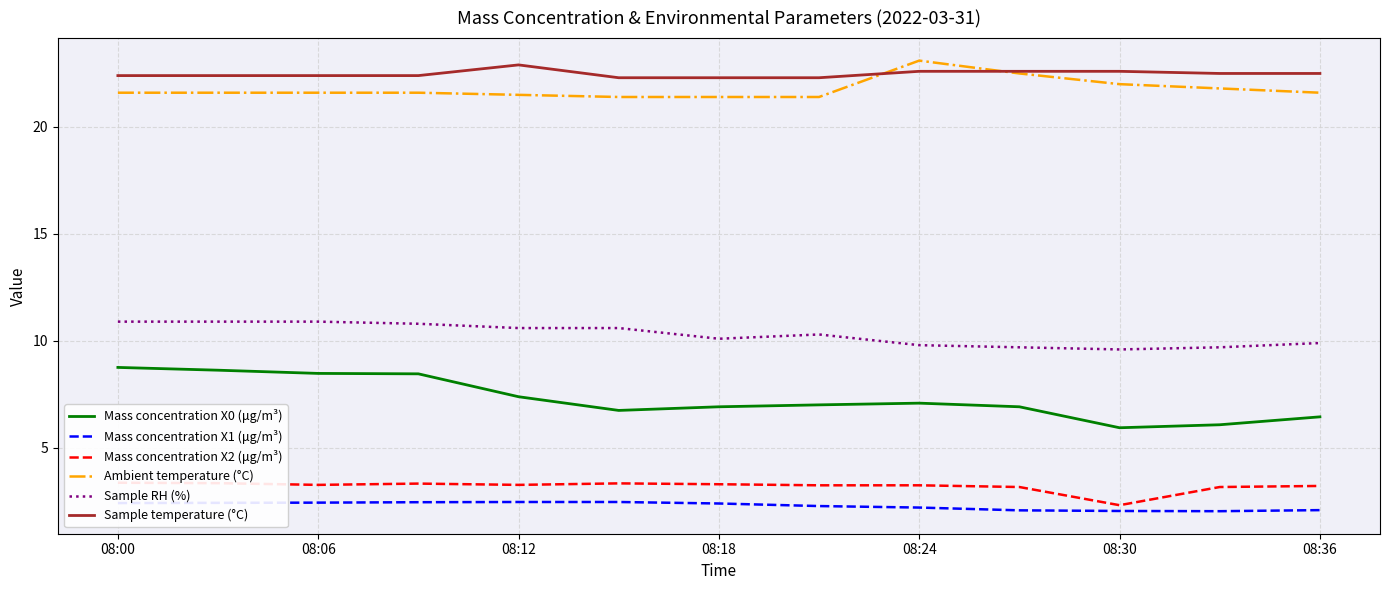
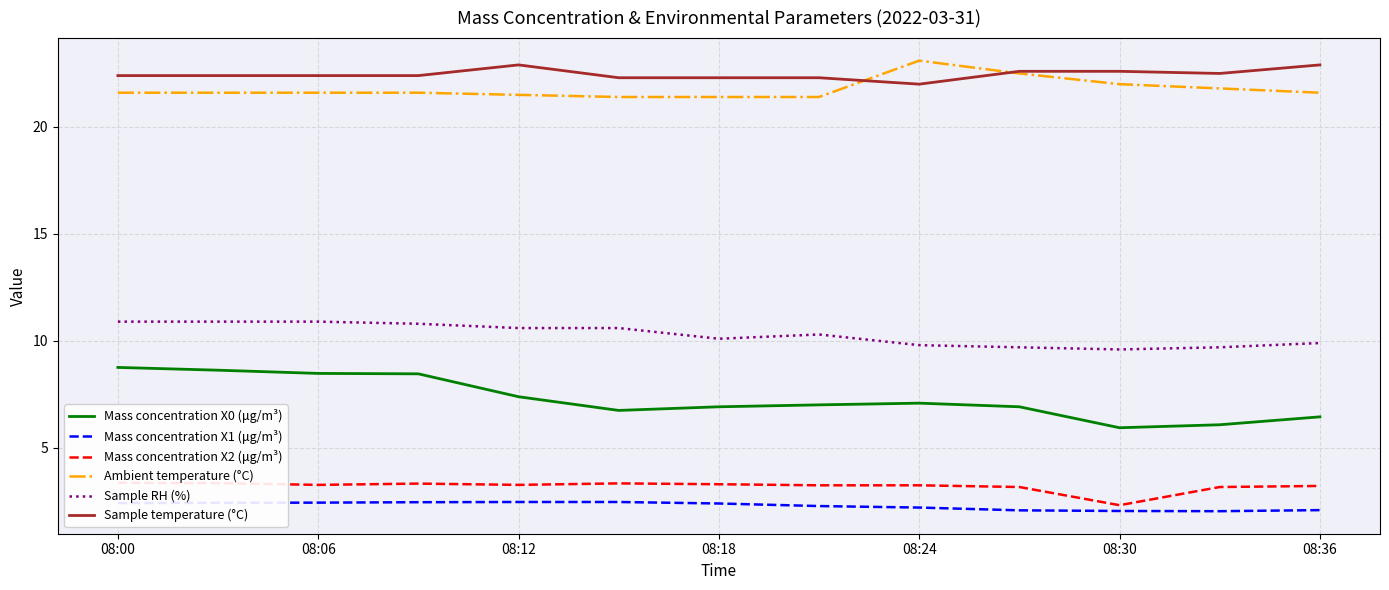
Sample temperature (°C), 08:24: 22.6 -> 22.0
Sample temperature (°C), 08:36: 22.5 -> 22.9
